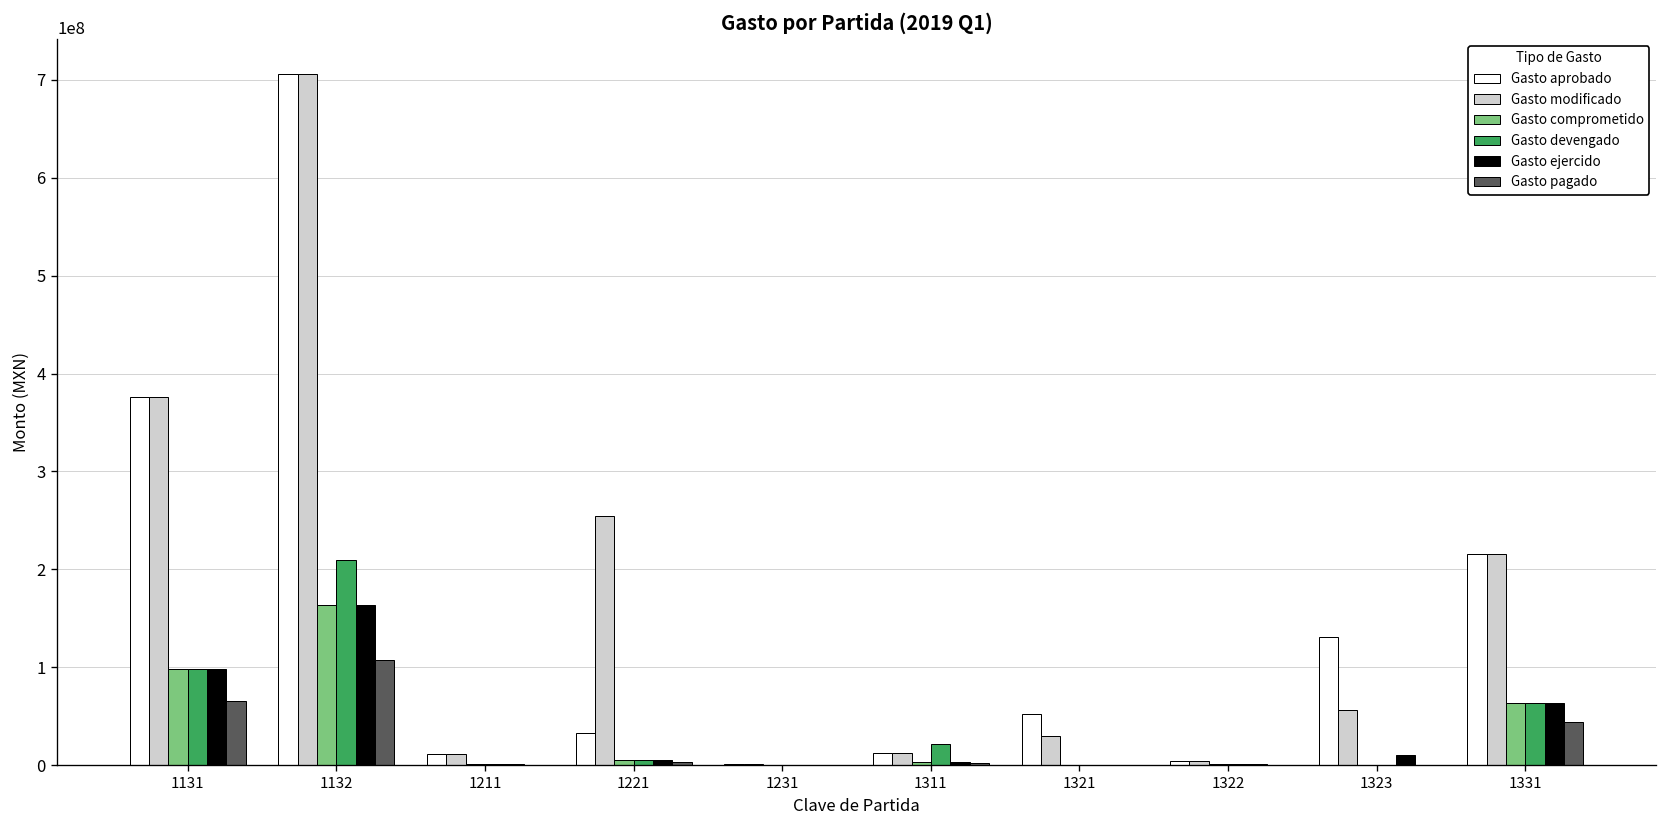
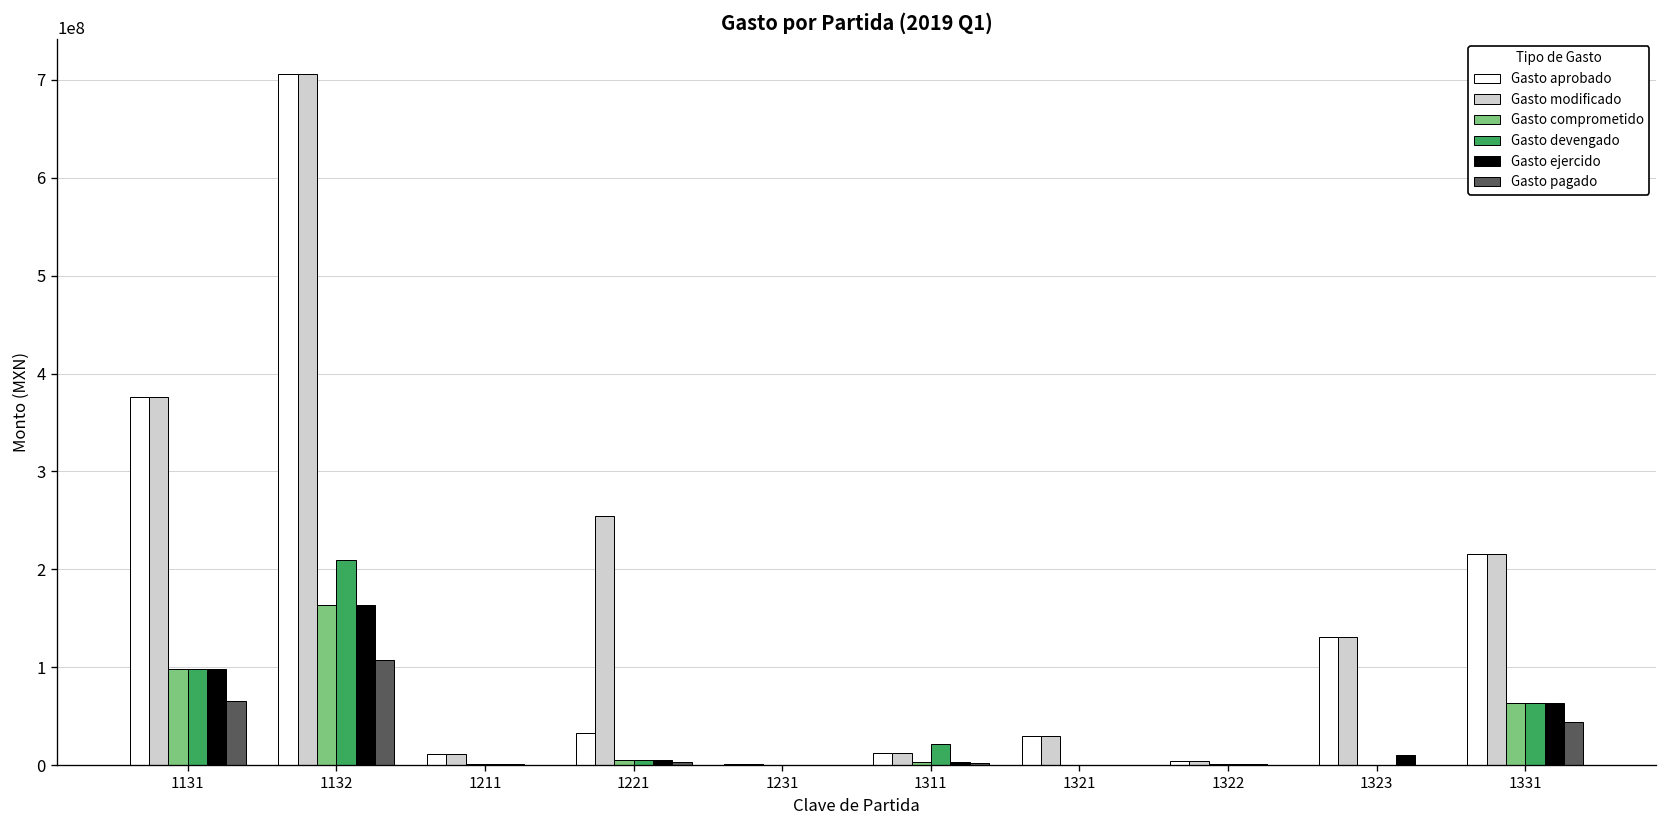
Gasto aprobado, 1321: 50000000 -> 30000000
Gasto modificado, 1323: 60000000 -> 130000000
